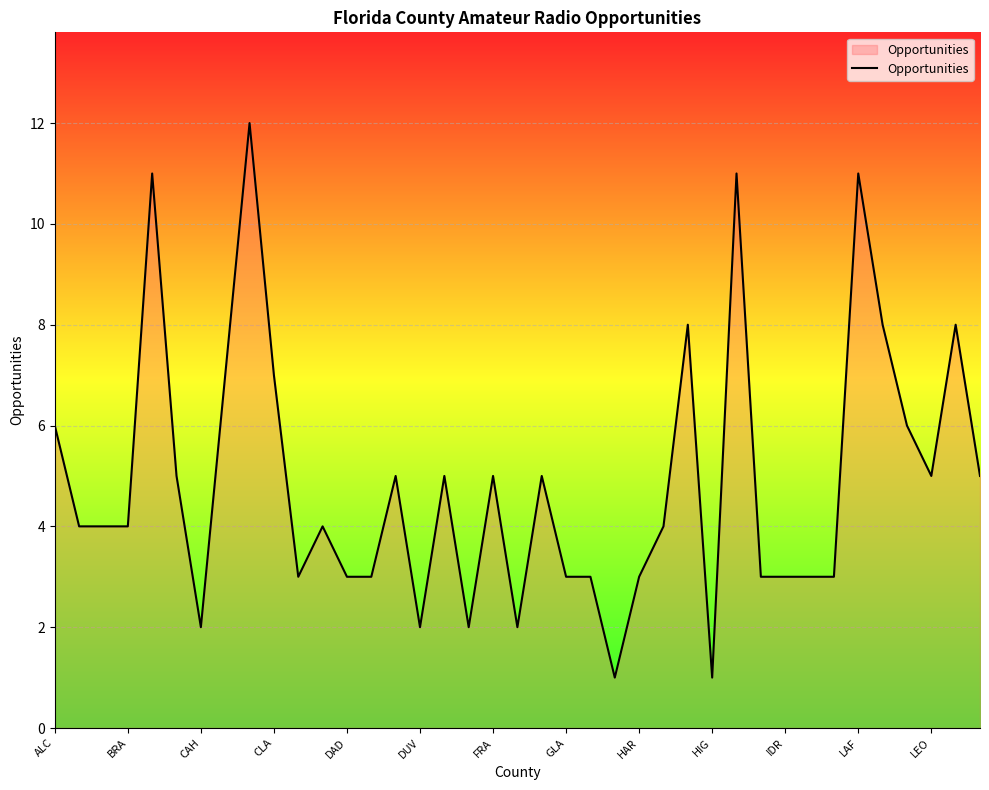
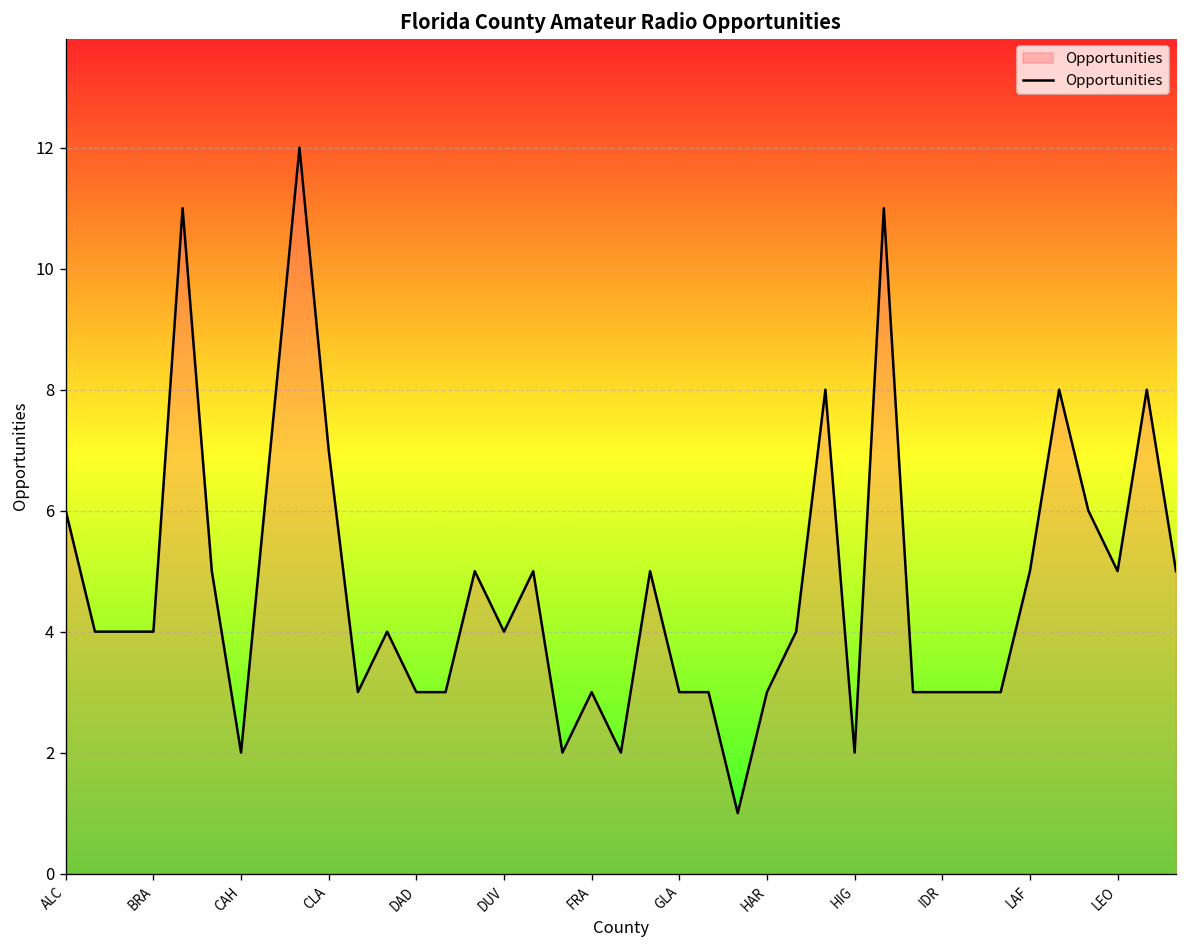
DUV: 2 -> 4
FRA: 5 -> 3
HIG: 1 -> 2
LAF: 11 -> 5
